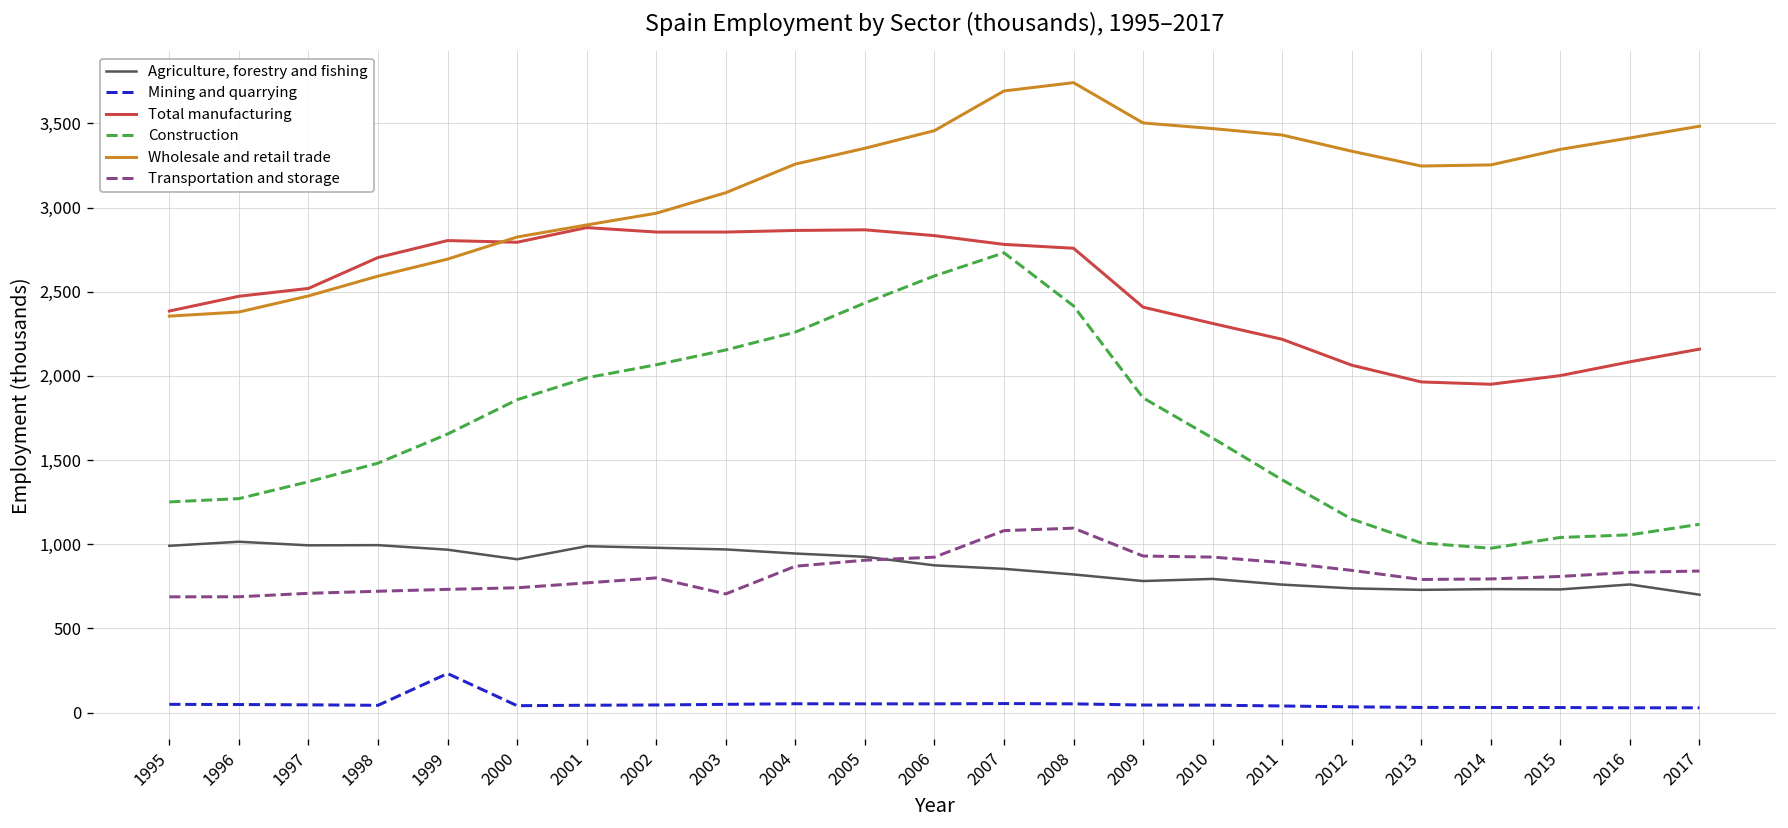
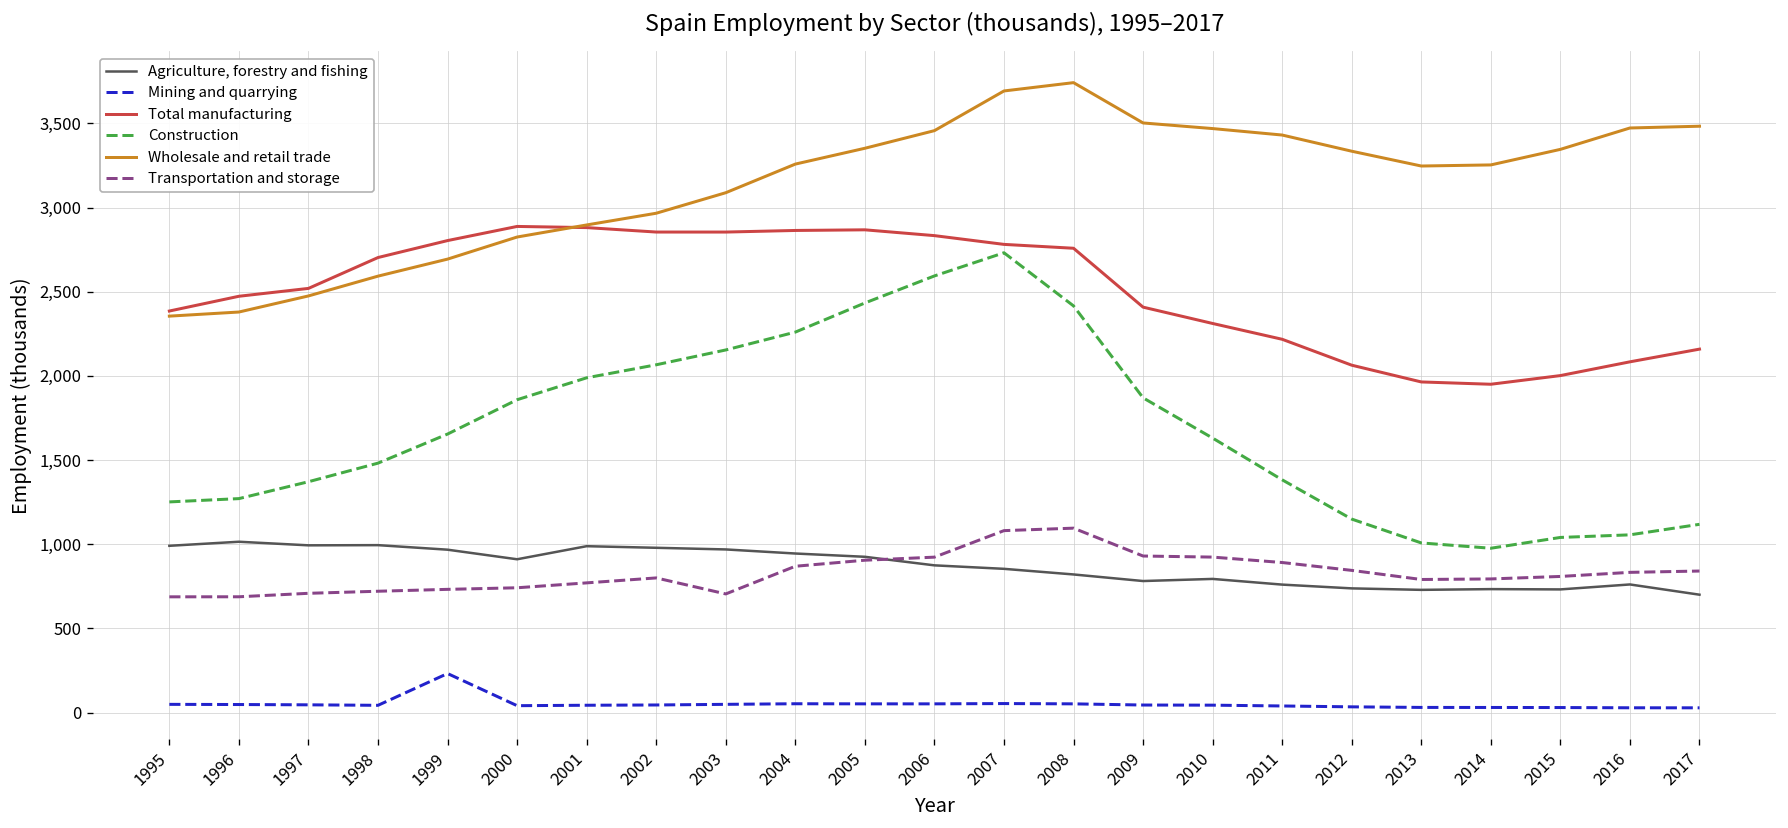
Total manufacturing, 2000: 2,790 -> 2,890
Wholesale and retail trade, 2016: 3,410 -> 3,470
